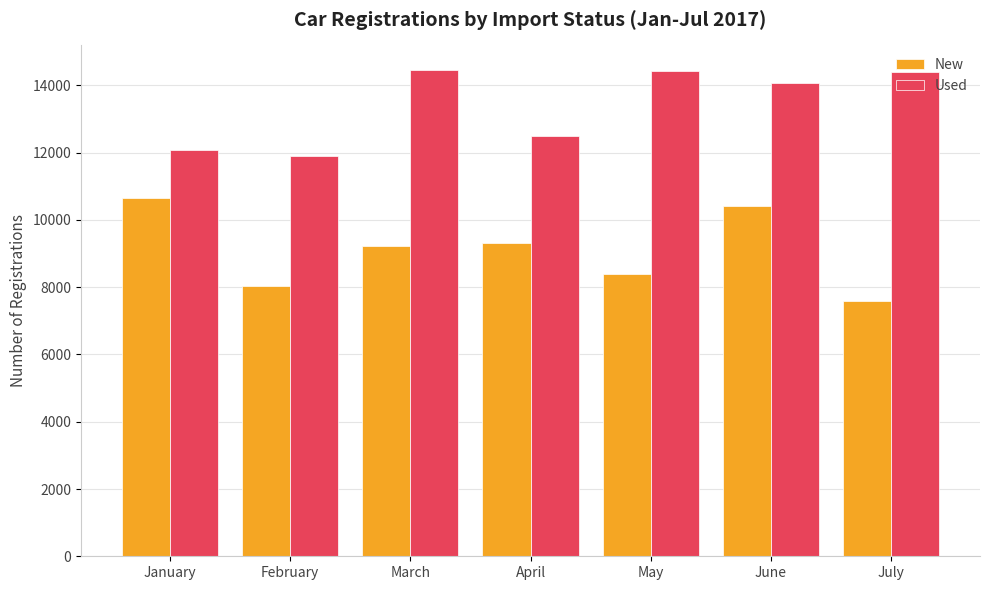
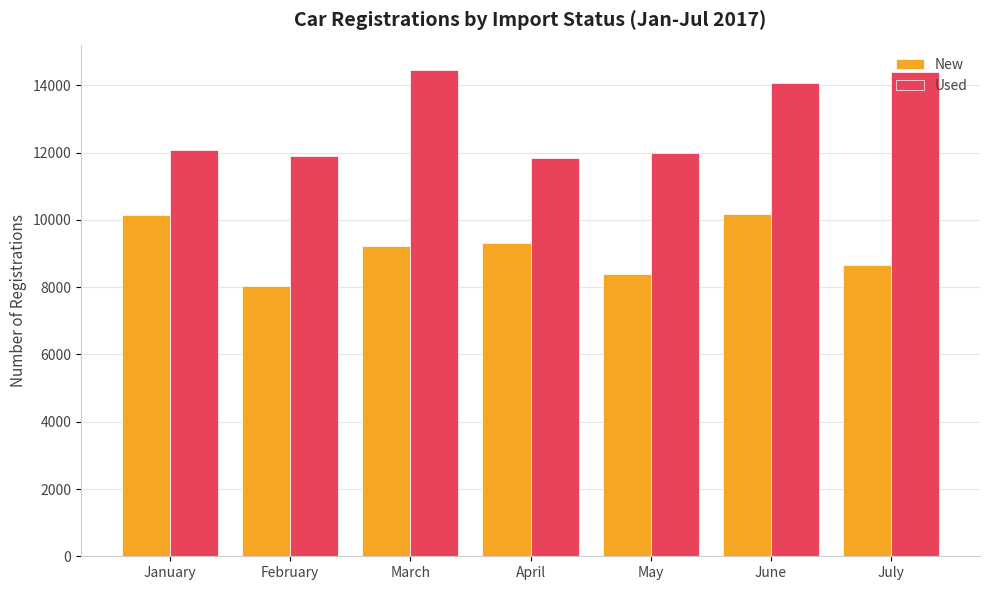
New, January: 10700 -> 10100
Used, April: 12500 -> 11900
Used, May: 14400 -> 12000
New, June: 10400 -> 10200
New, July: 7600 -> 8700
